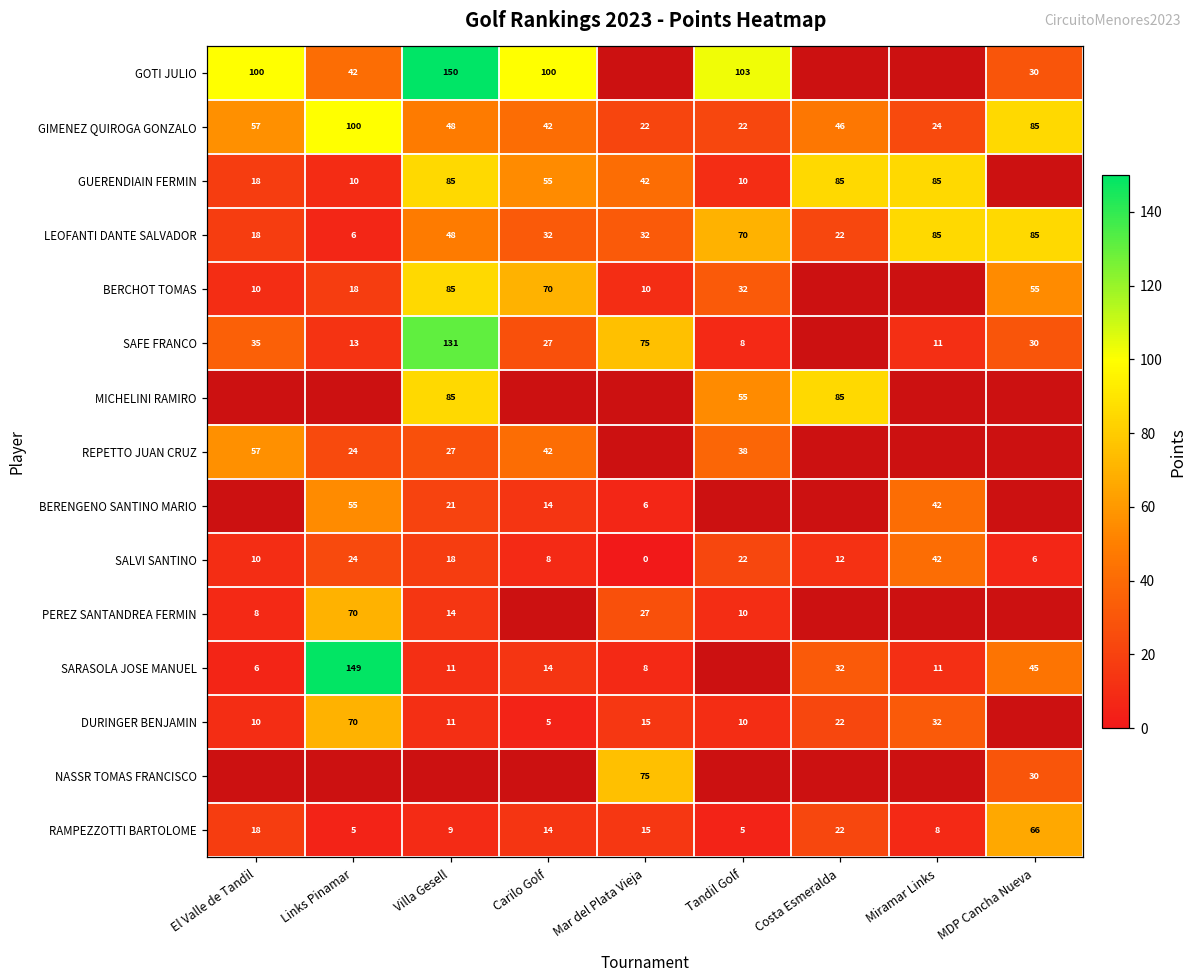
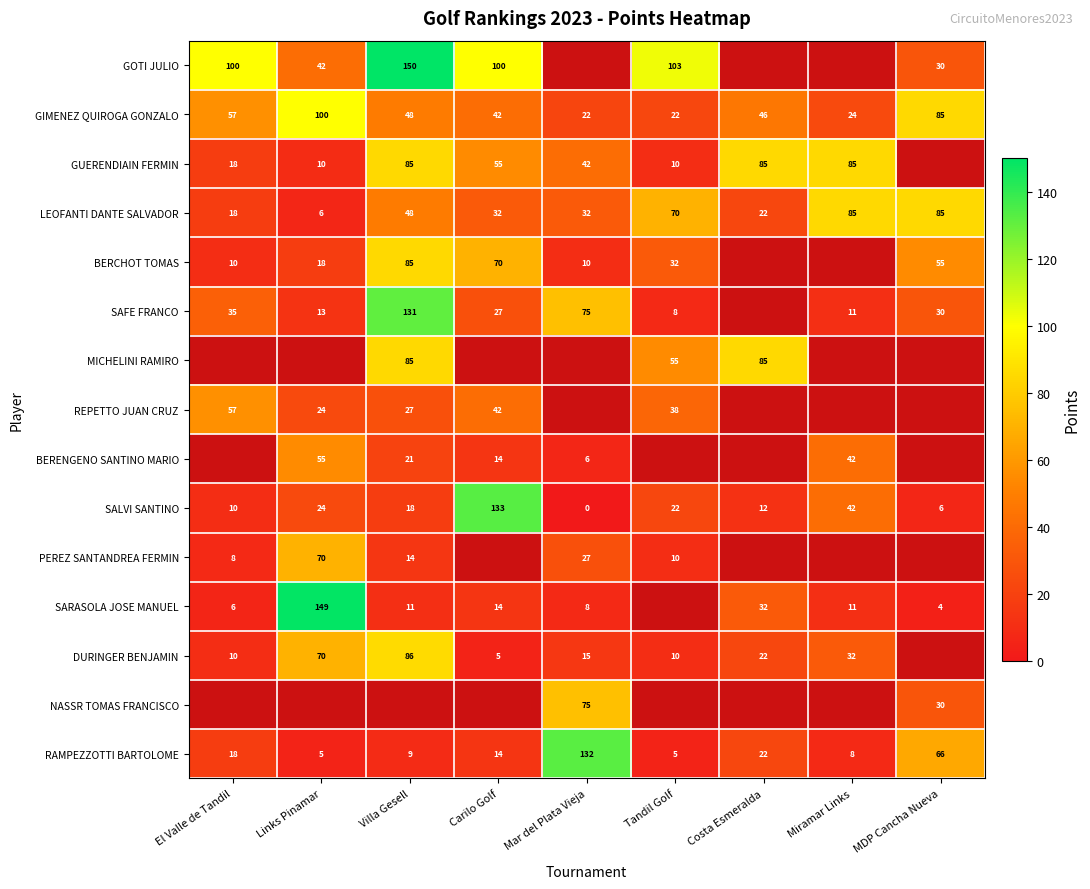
SALVI SANTINO, Carilo Golf: 8 -> 133
SARASOLA JOSE MANUEL, MDP Cancha Nueva: 45 -> 4
DURINGER BENJAMIN, Villa Gesell: 11 -> 86
RAMPEZZOTTI BARTOLOME, Mar del Plata Vieja: 15 -> 132
